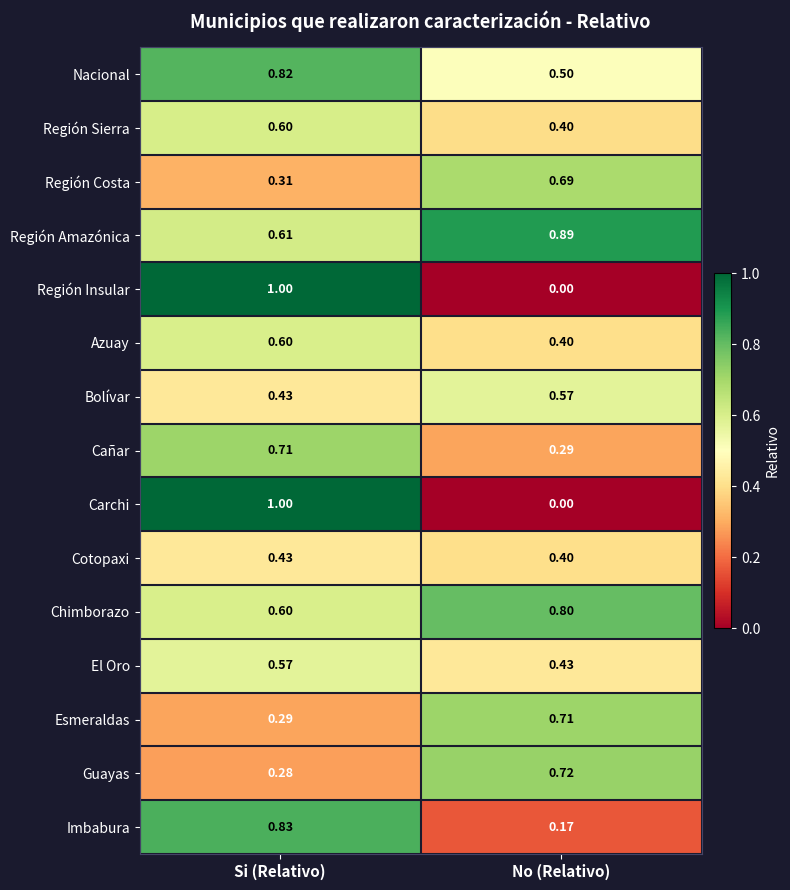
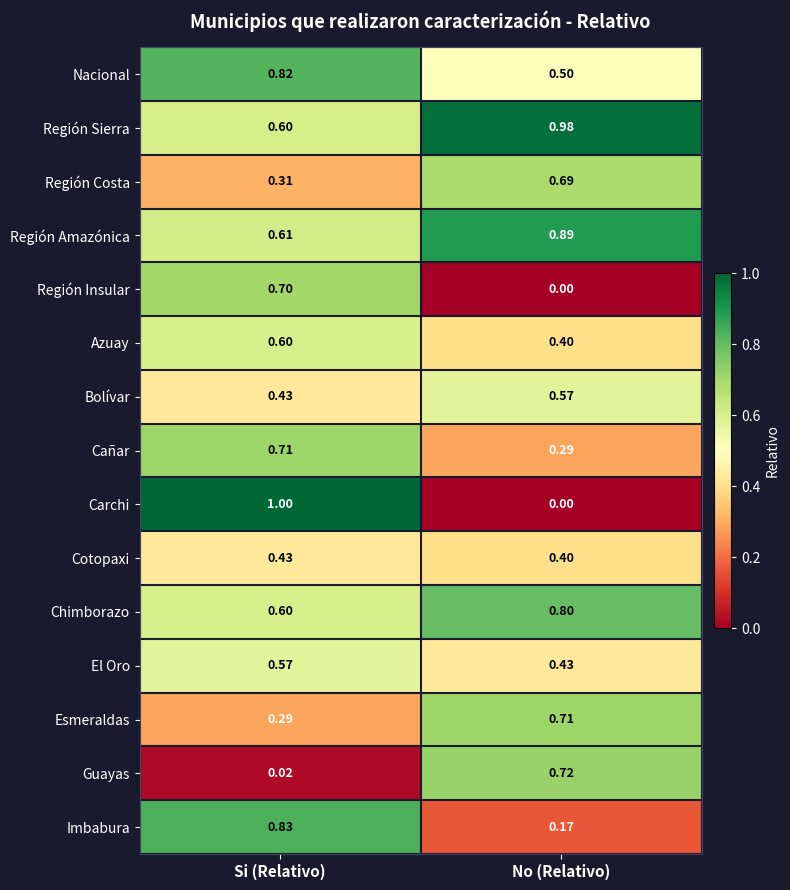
Región Sierra, No (Relativo): 0.40 -> 0.98
Región Insular, Si (Relativo): 1.00 -> 0.70
Guayas, Si (Relativo): 0.28 -> 0.02
